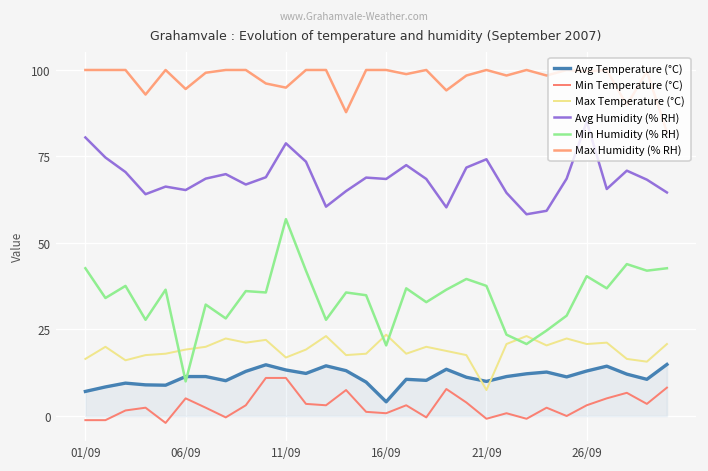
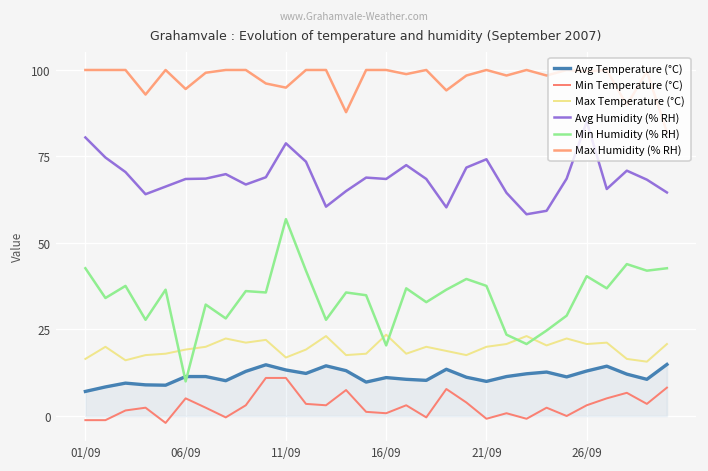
Avg Humidity (% RH), 06/09: 65 -> 69
Avg Temperature (°C), 16/09: 4 -> 11
Max Temperature (°C), 21/09: 8 -> 20
